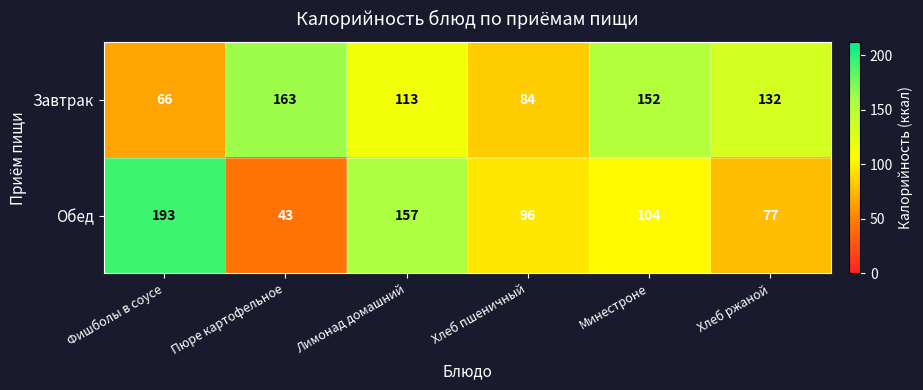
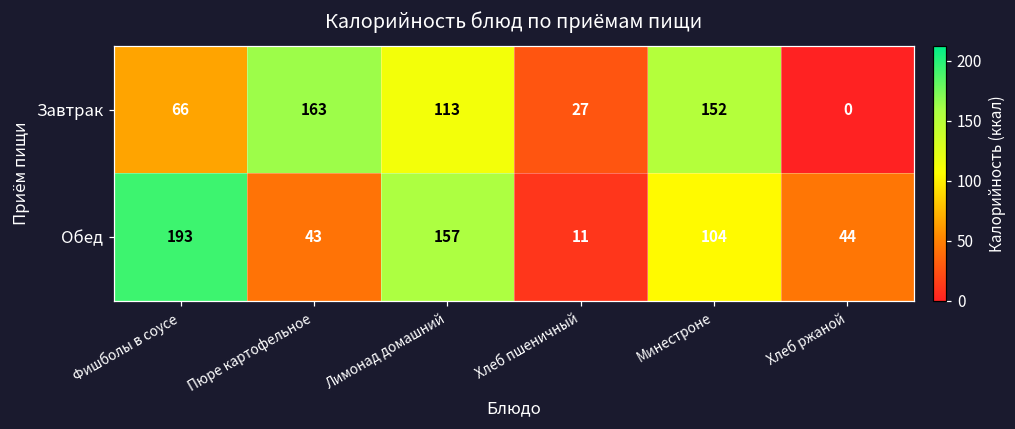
Завтрак, Хлеб пшеничный: 84 -> 27
Завтрак, Хлеб ржаной: 132 -> 0
Обед, Хлеб пшеничный: 96 -> 11
Обед, Хлеб ржаной: 77 -> 44
